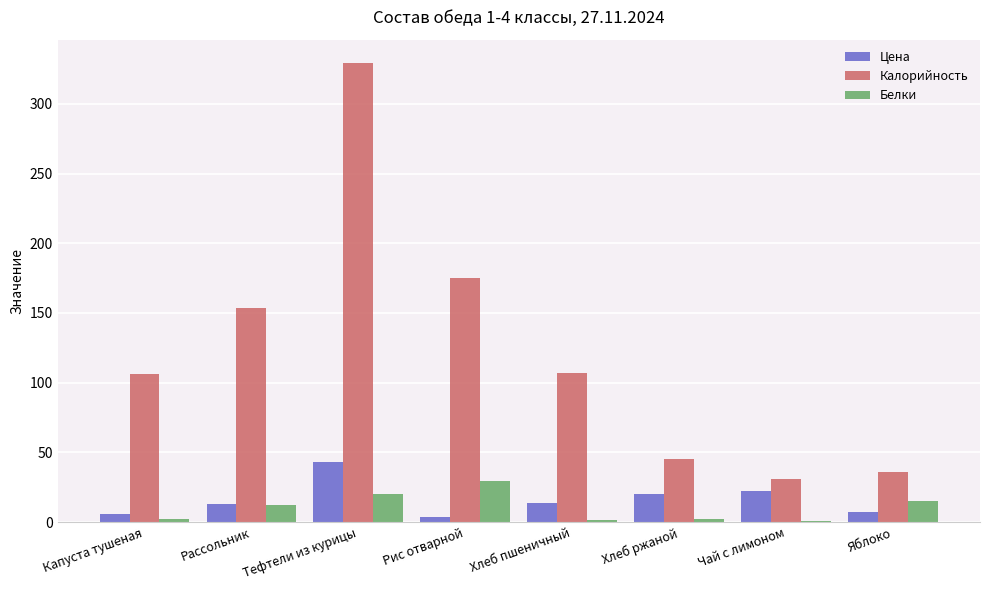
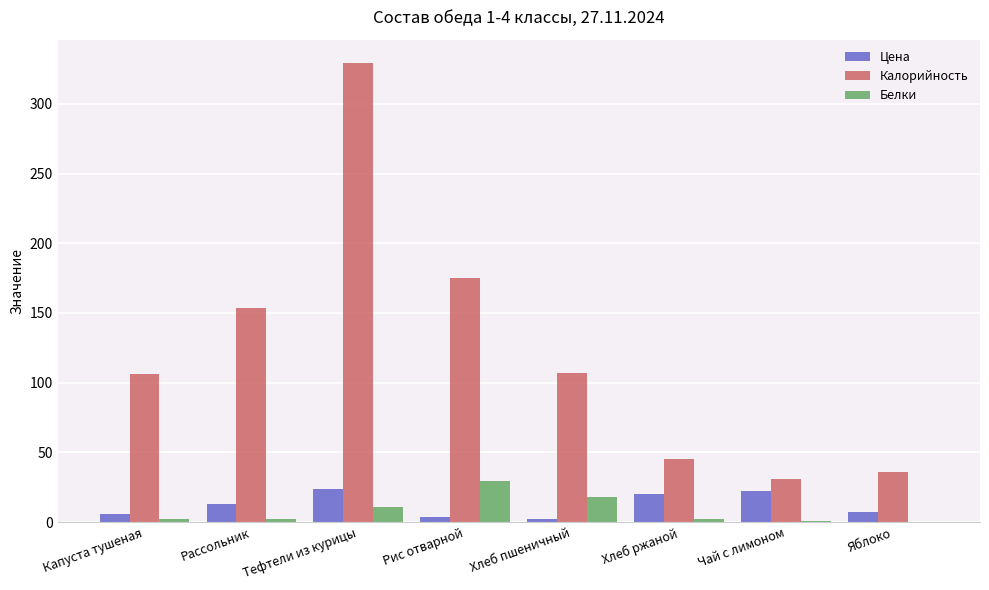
Белки, Рассольник: 12 -> 2
Цена, Тефтели из курицы: 43 -> 24
Белки, Тефтели из курицы: 20 -> 11
Цена, Хлеб пшеничный: 14 -> 3
Белки, Хлеб пшеничный: 2 -> 18
Белки, Яблоко: 15 -> 0
